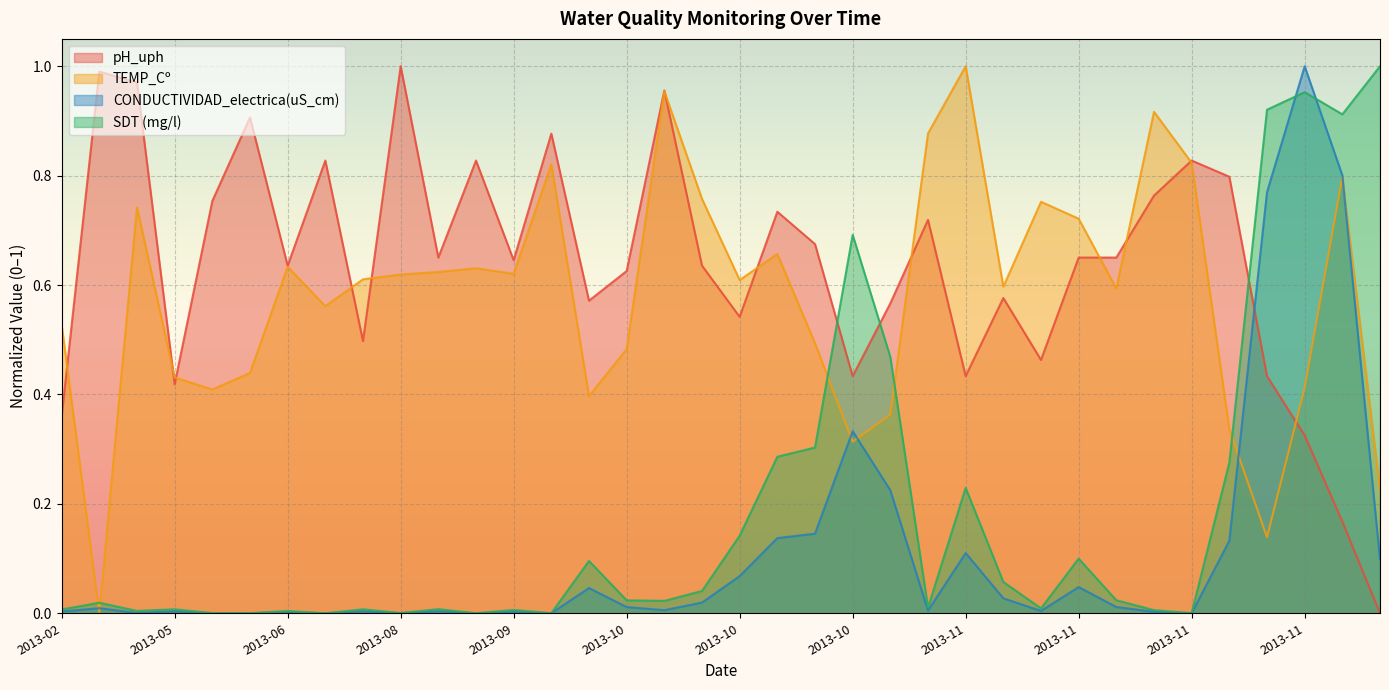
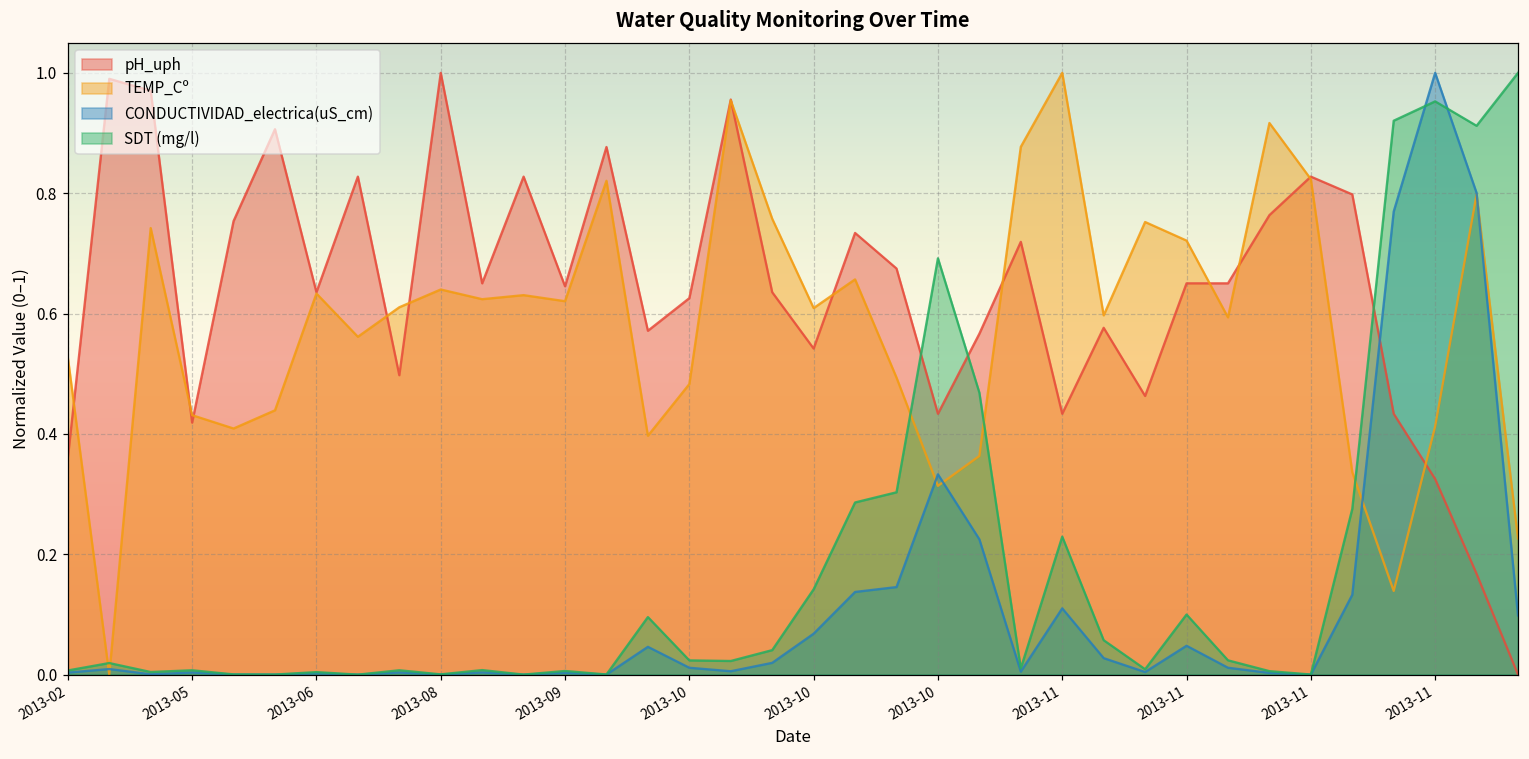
TEMP_Cº, 2013-08: 0.62 -> 0.64
